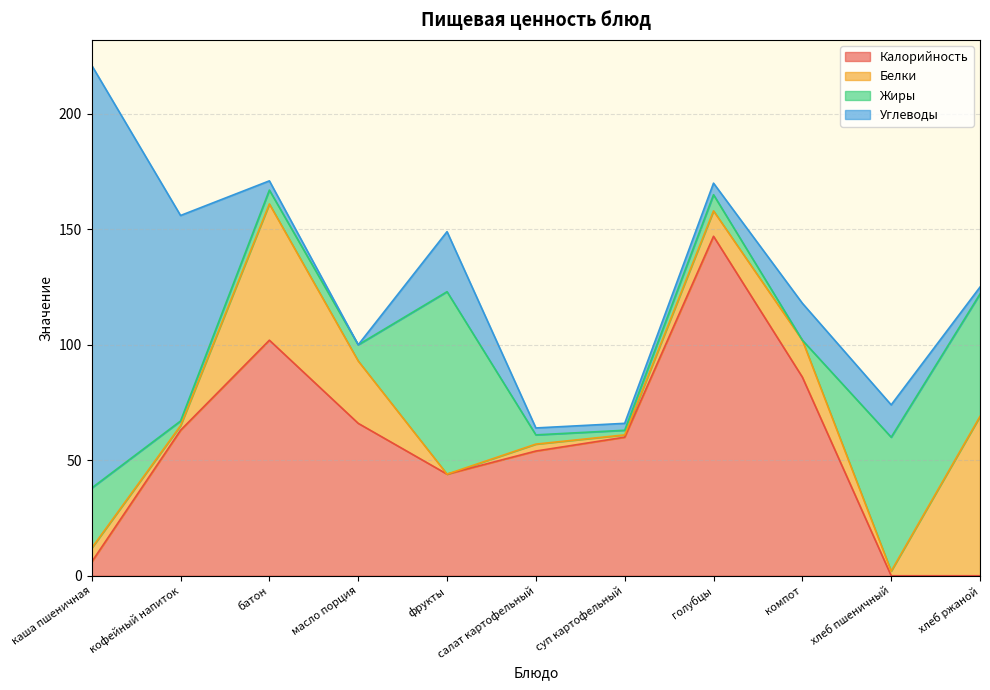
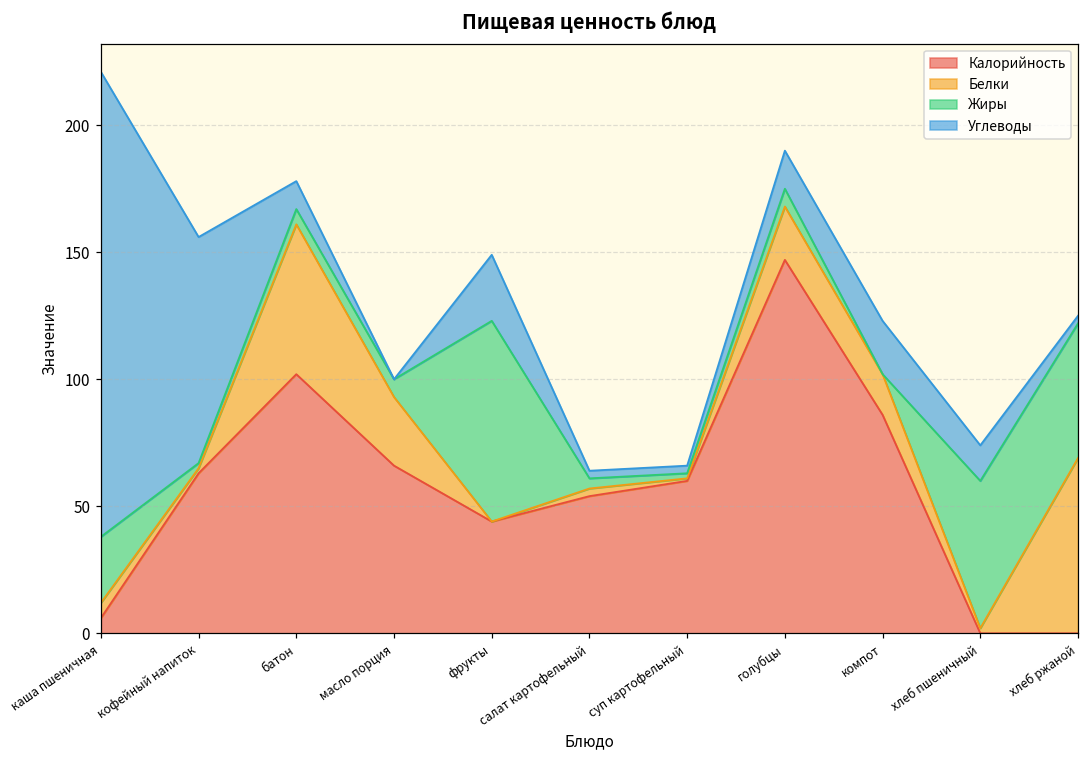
Углеводы, батон: 4 -> 11
Белки, голубцы: 11 -> 21
Углеводы, голубцы: 5 -> 15
Углеводы, компот: 16 -> 21
